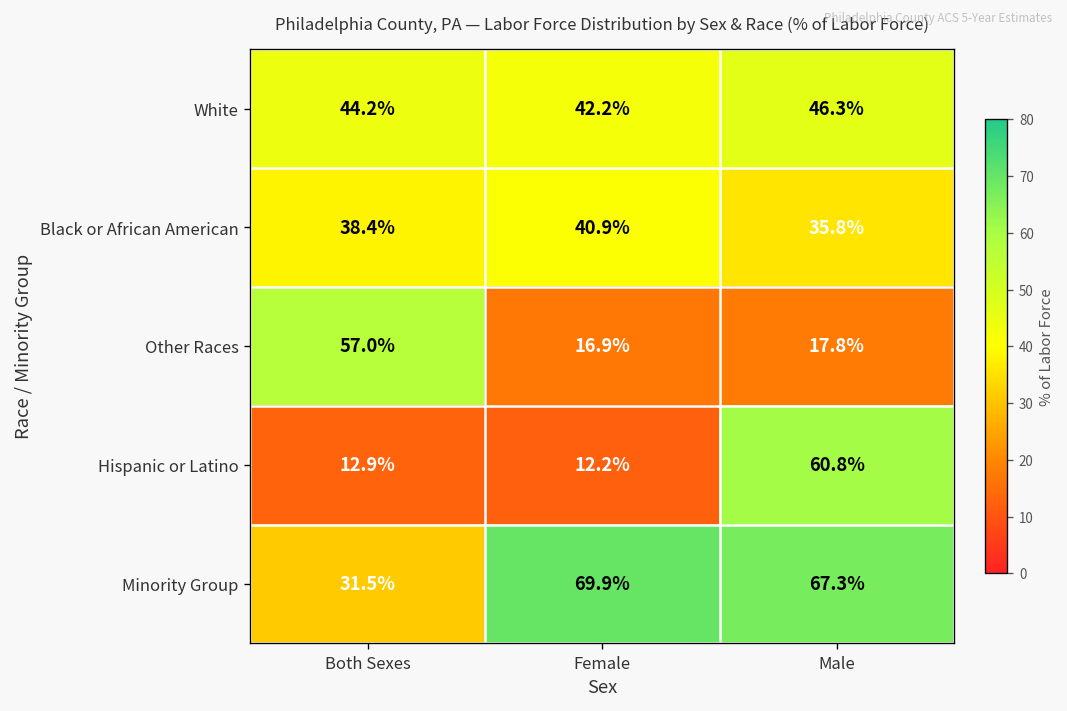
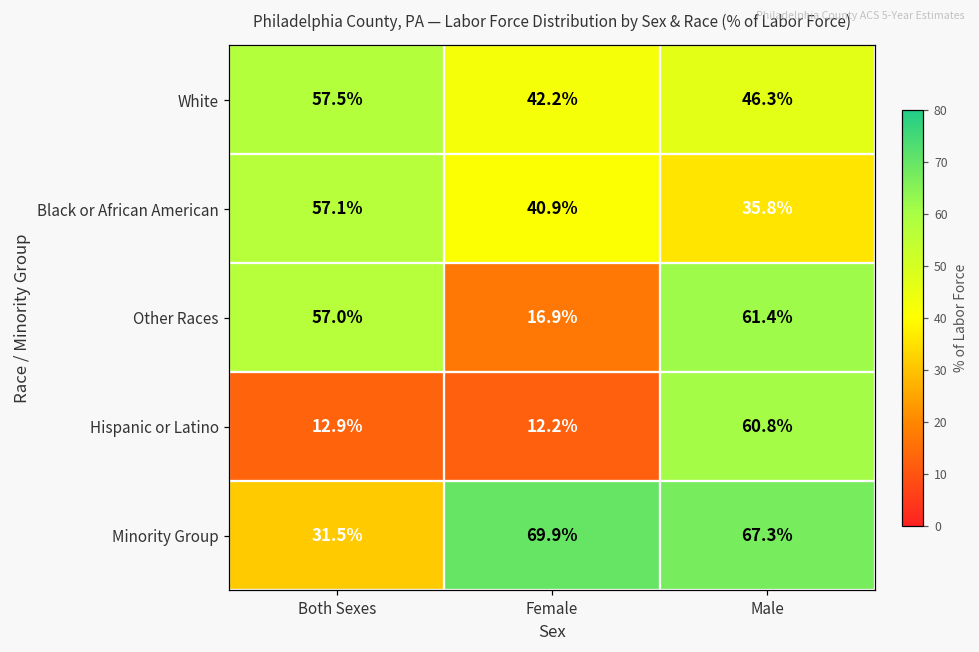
White, Both Sexes: 44.2% -> 57.5%
Black or African American, Both Sexes: 38.4% -> 57.1%
Other Races, Male: 17.8% -> 61.4%
